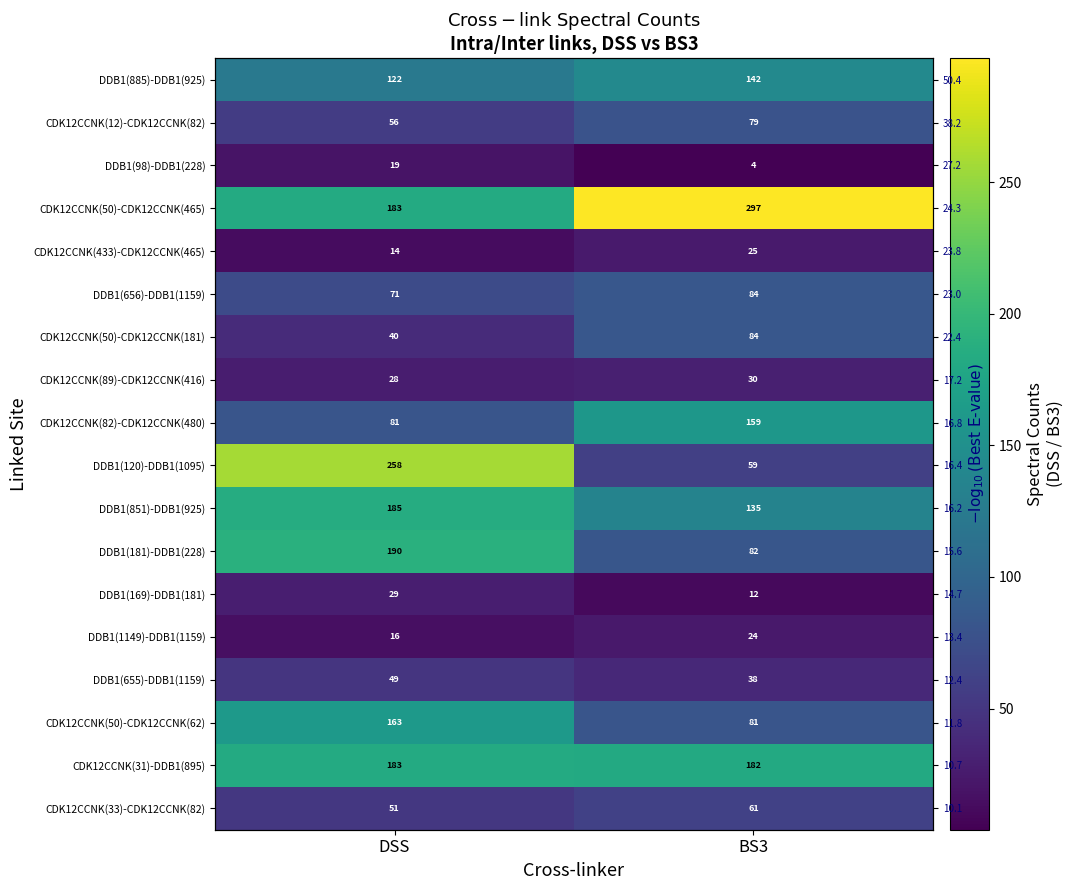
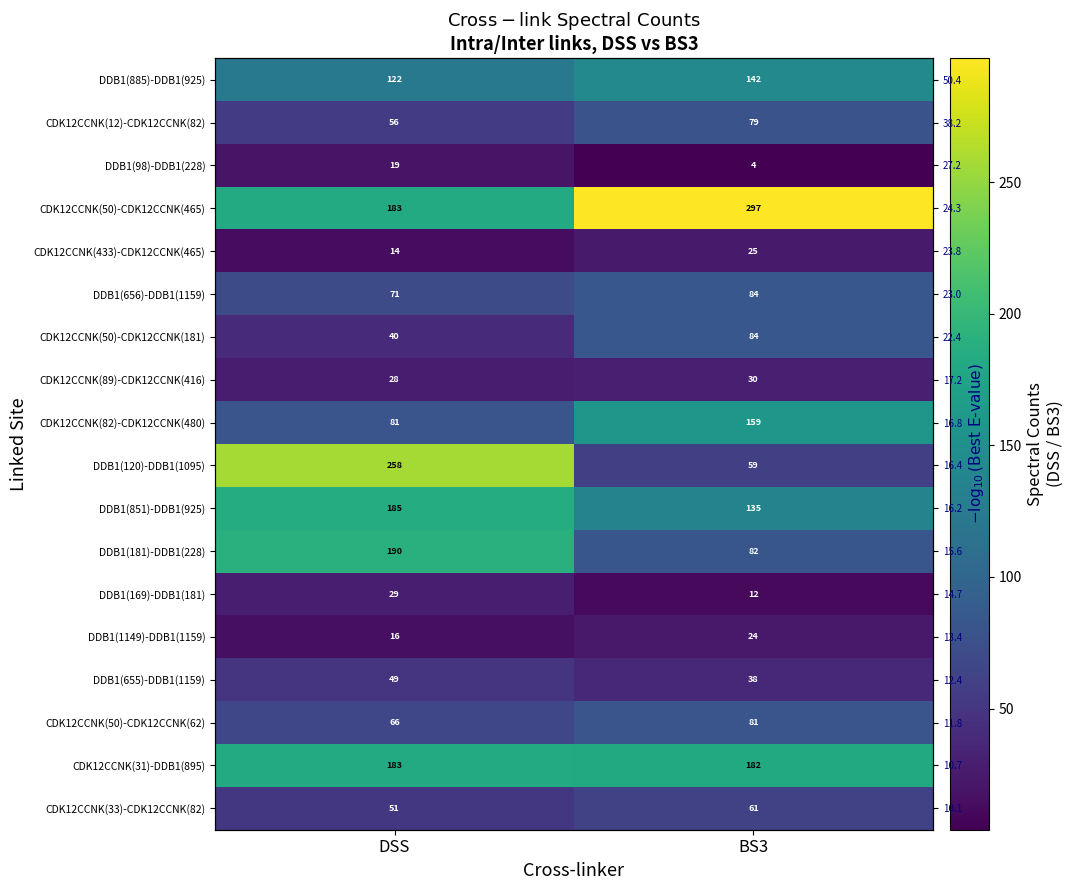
CDK12CCNK(50)-CDK12CCNK(62), DSS: 163 -> 66
